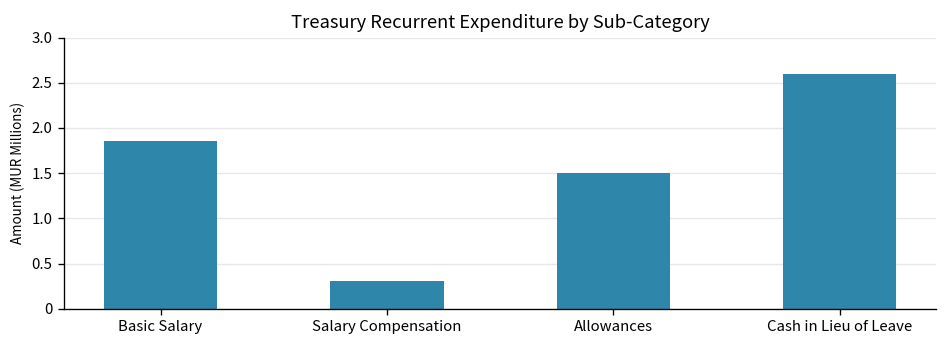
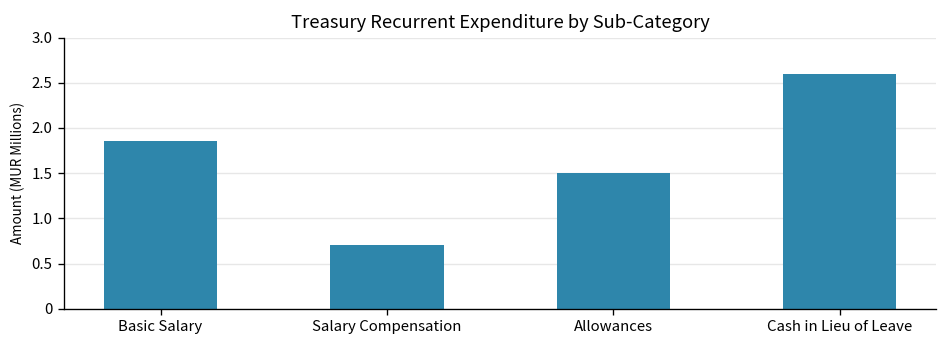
Salary Compensation: 0.3 -> 0.7
